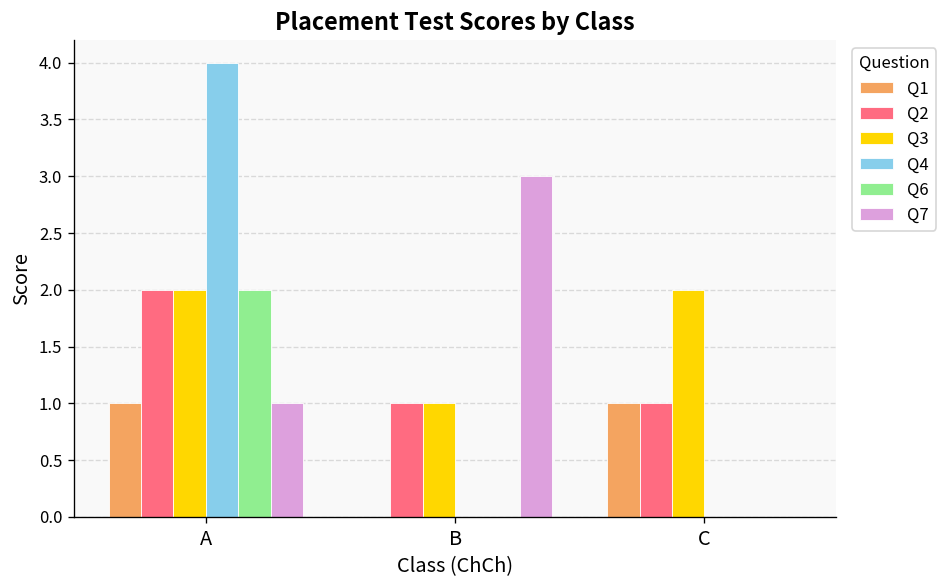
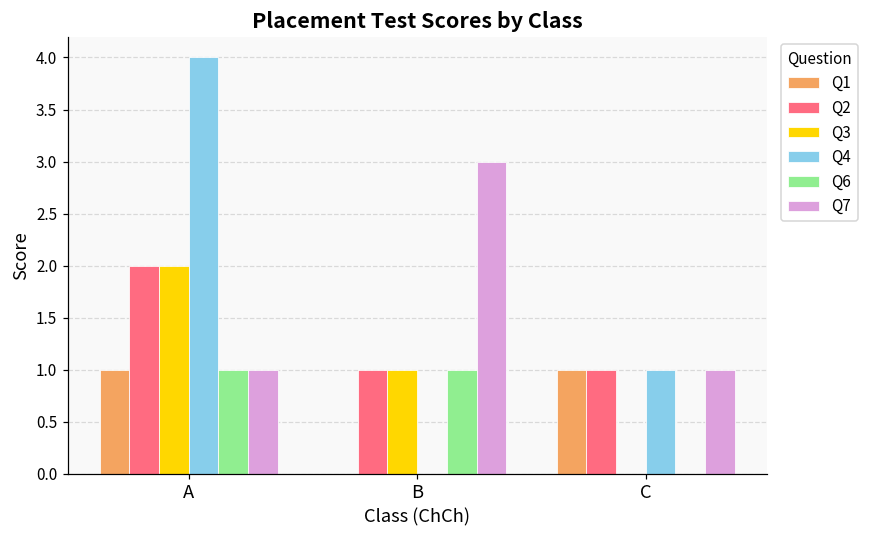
Q6, A: 2 -> 1
Q6, B: 0 -> 1
Q3, C: 2 -> 0
Q4, C: 0 -> 1
Q7, C: 0 -> 1
